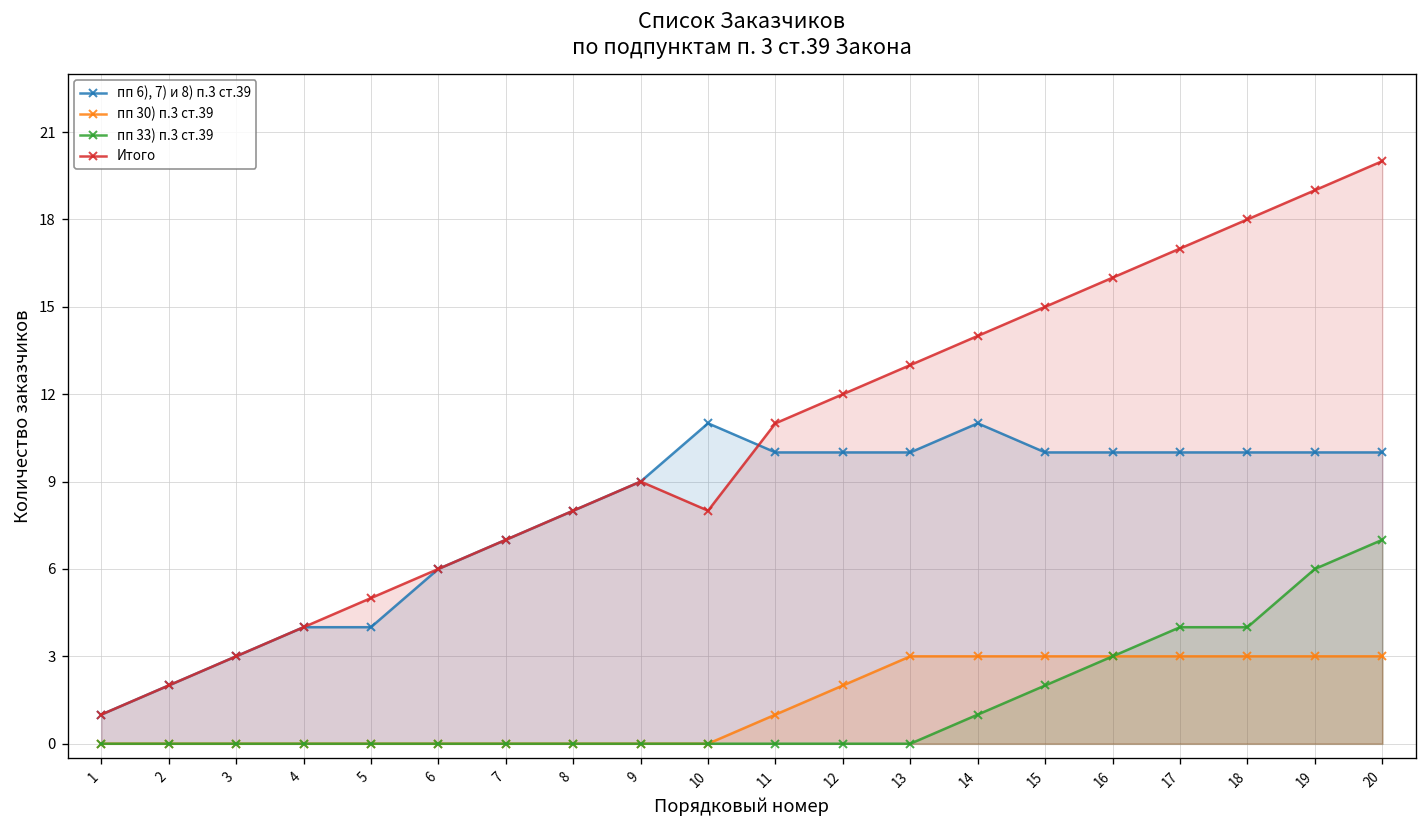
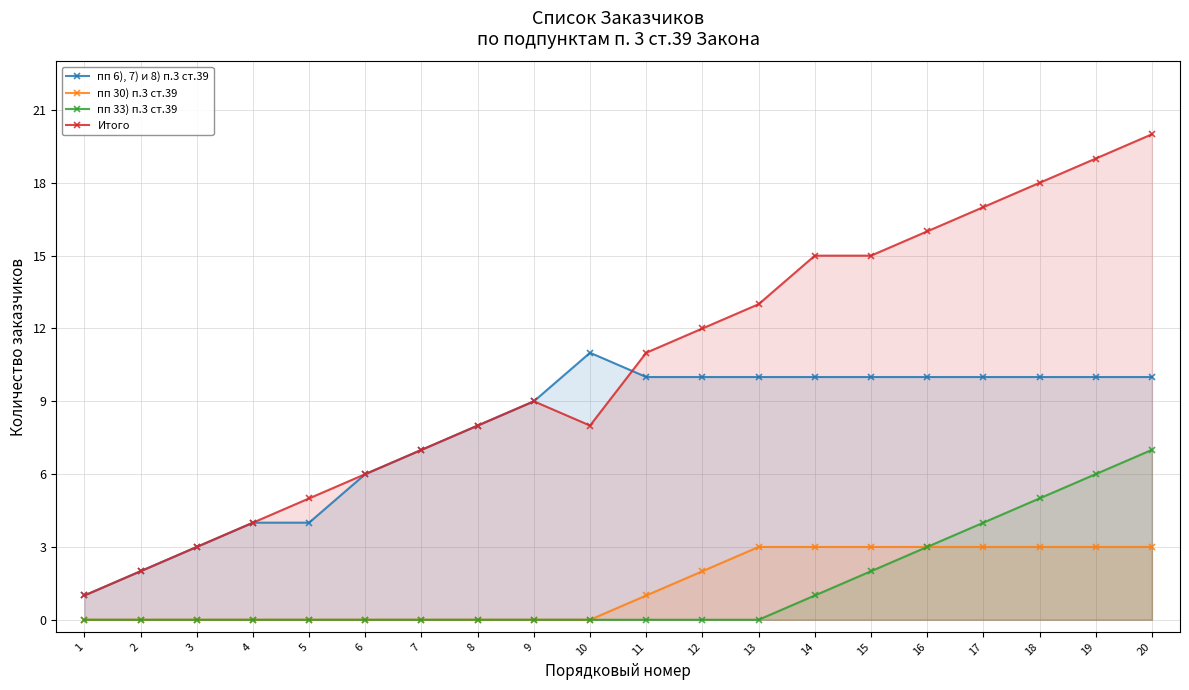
пп 6), 7) и 8) п.3 ст.39, 14: 11 -> 10
Итого, 14: 14 -> 15
пп 33) п.3 ст.39, 18: 4 -> 5
